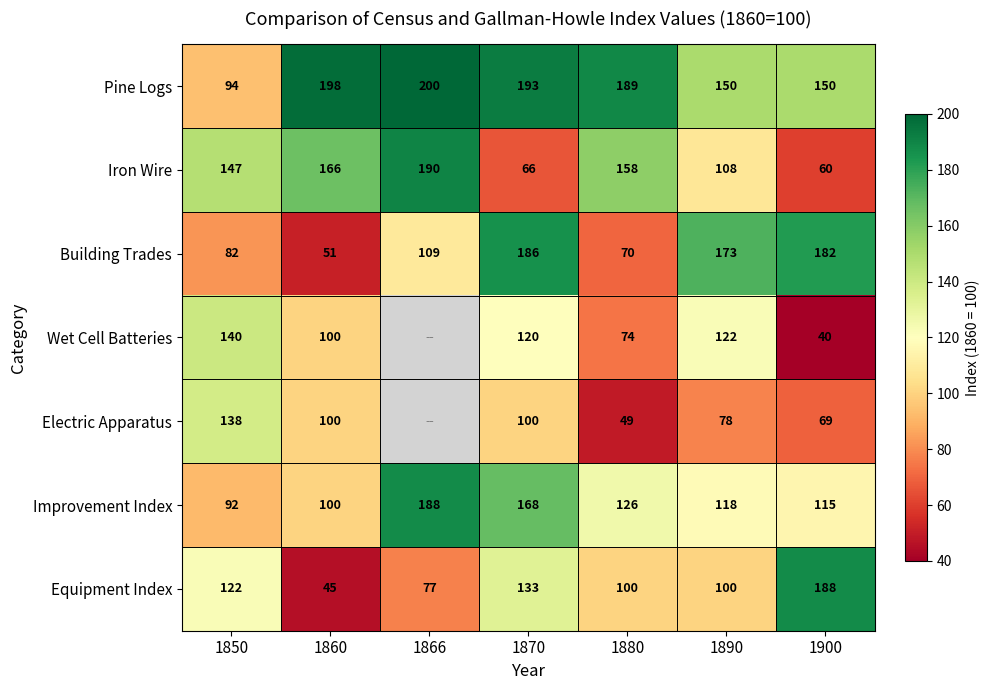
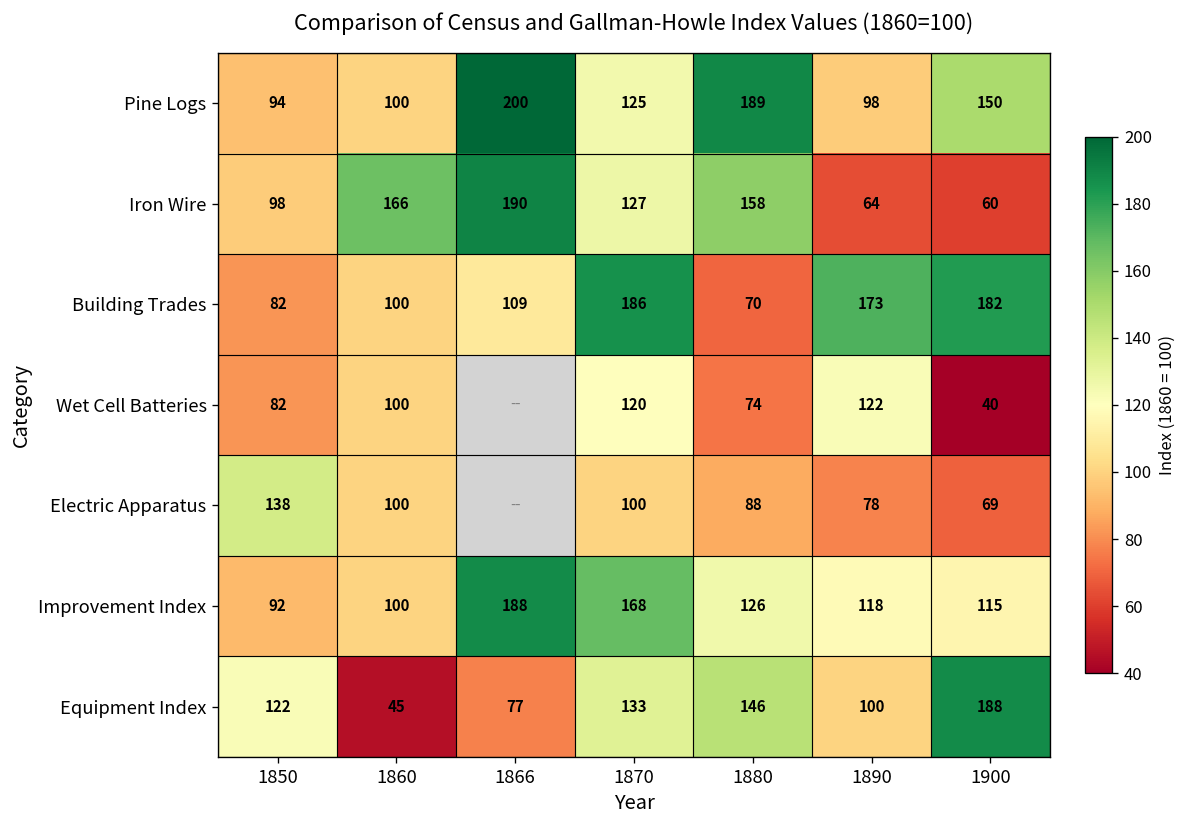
Pine Logs, 1860: 198 -> 100
Pine Logs, 1870: 193 -> 125
Pine Logs, 1890: 150 -> 98
Iron Wire, 1850: 147 -> 98
Iron Wire, 1870: 66 -> 127
Iron Wire, 1890: 108 -> 64
Building Trades, 1860: 51 -> 100
Wet Cell Batteries, 1850: 140 -> 82
Electric Apparatus, 1880: 49 -> 88
Equipment Index, 1880: 100 -> 146
